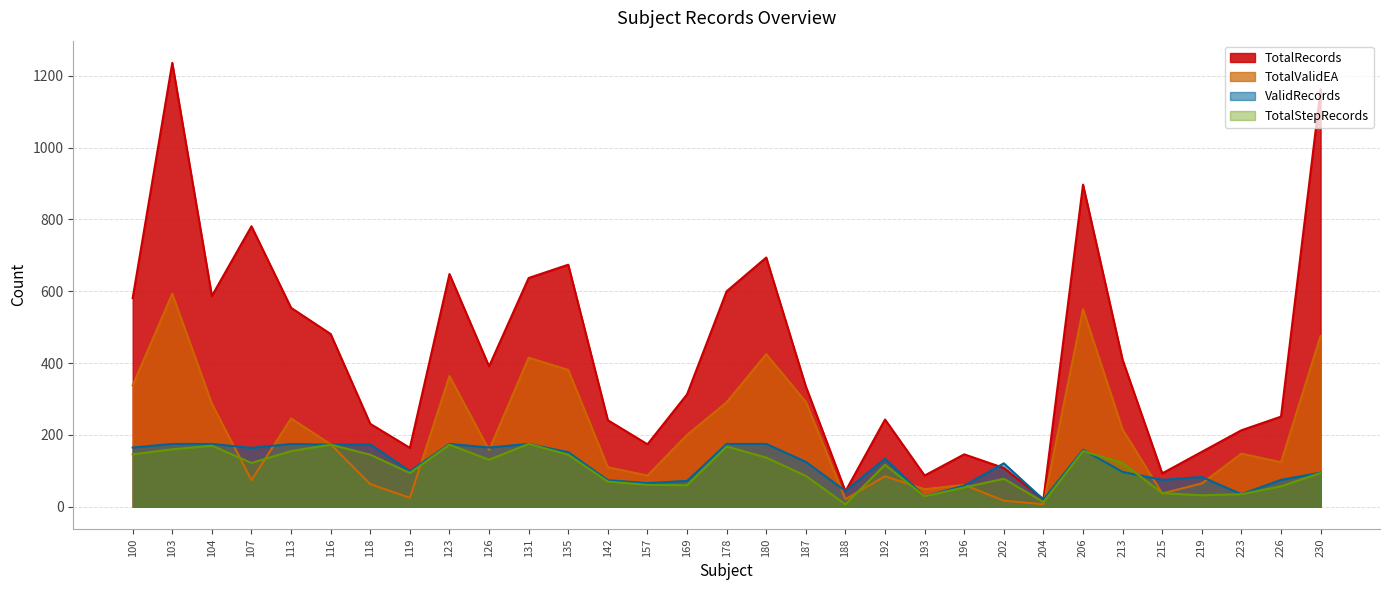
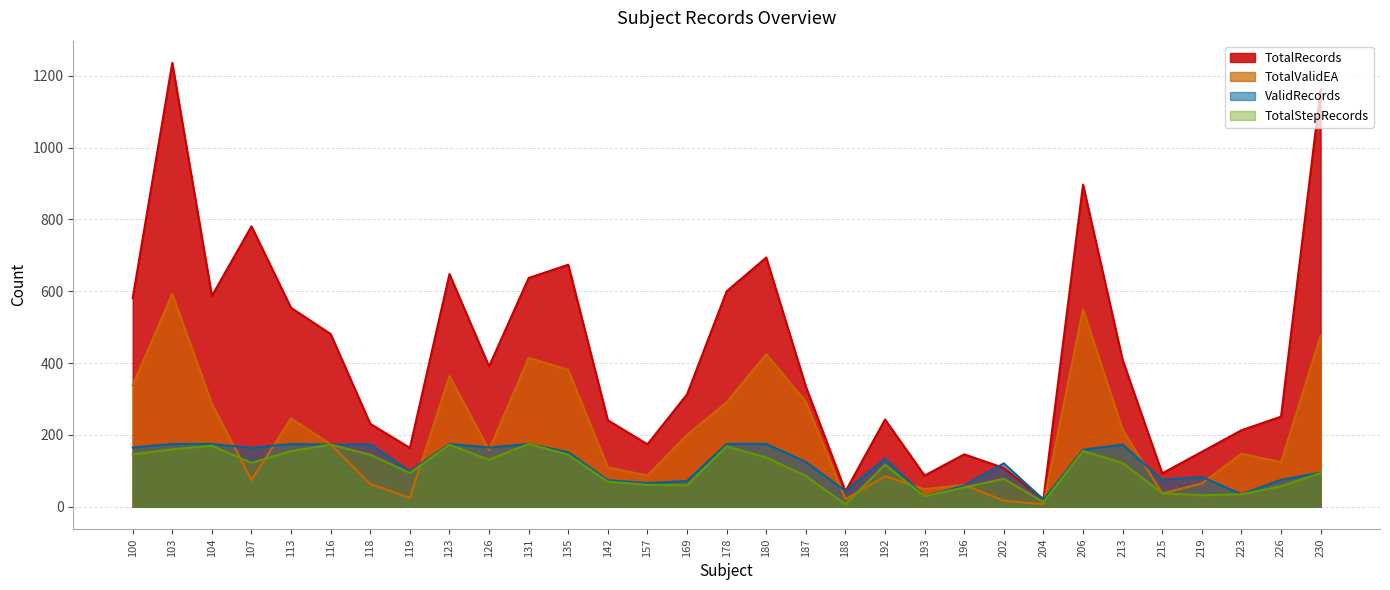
ValidRecords, 213: 100 -> 170
